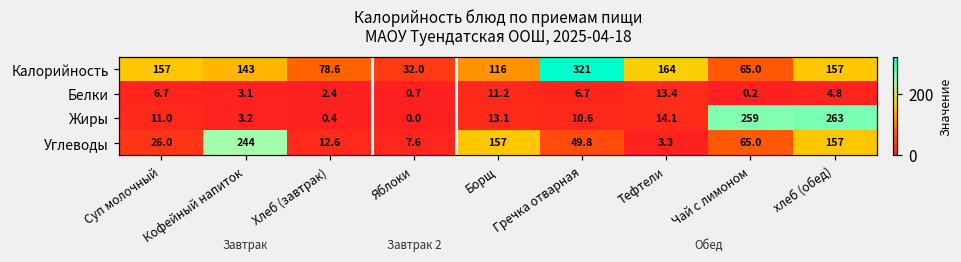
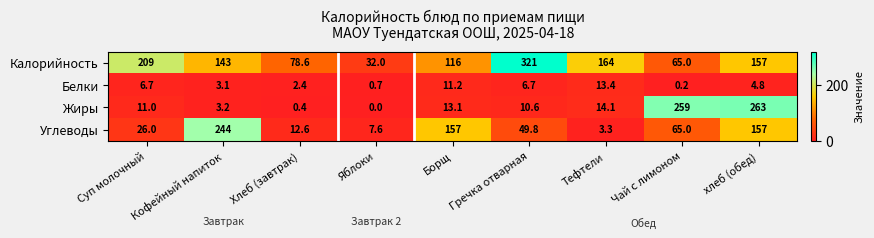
Калорийность, Суп молочный: 157 -> 209
